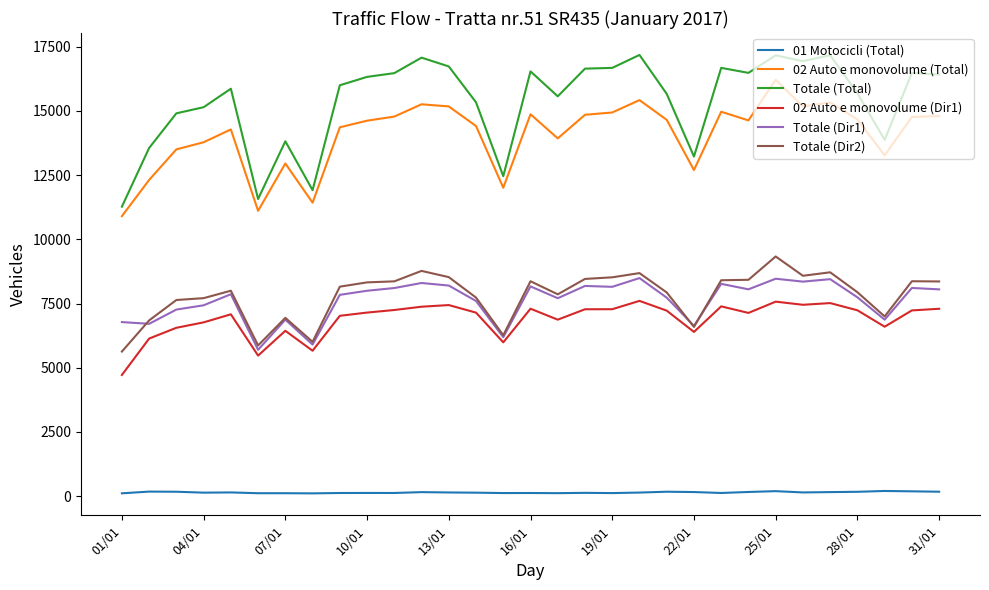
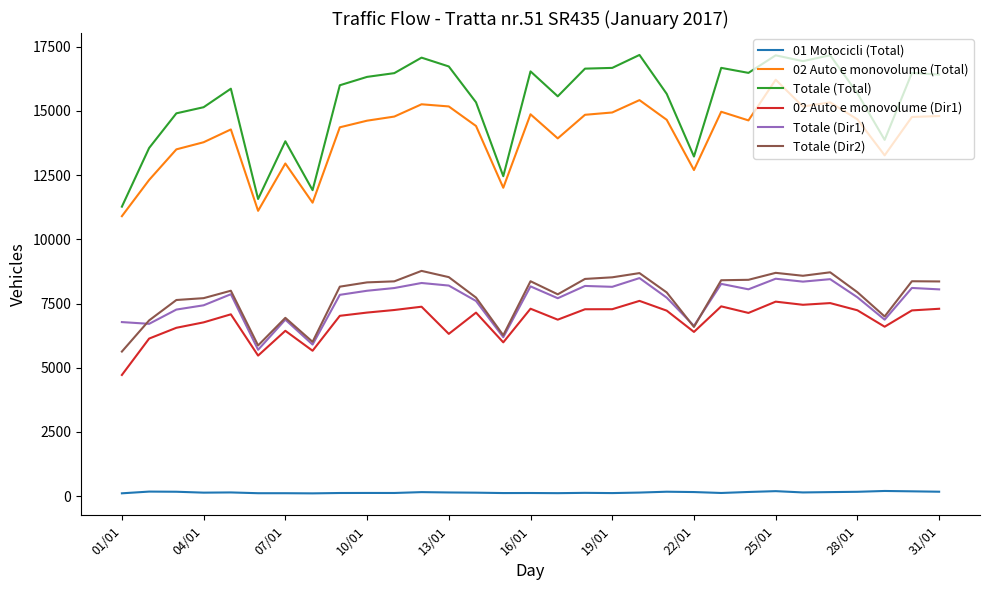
02 Auto e monovolume (Dir1), 13/01: 7400 -> 6300
Totale (Dir2), 25/01: 9300 -> 8700
